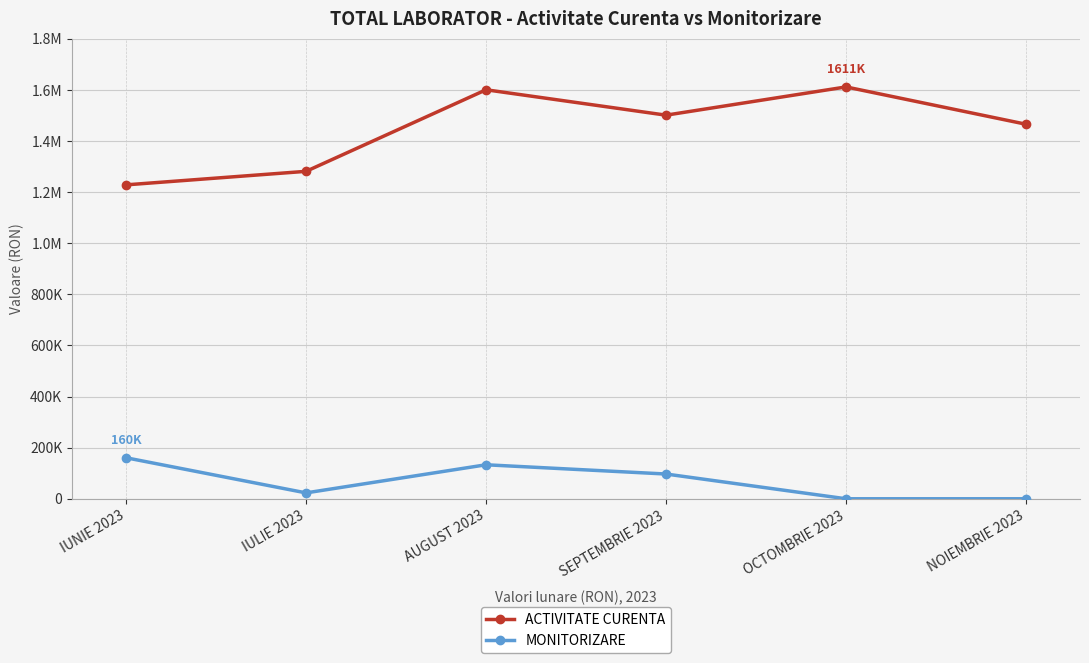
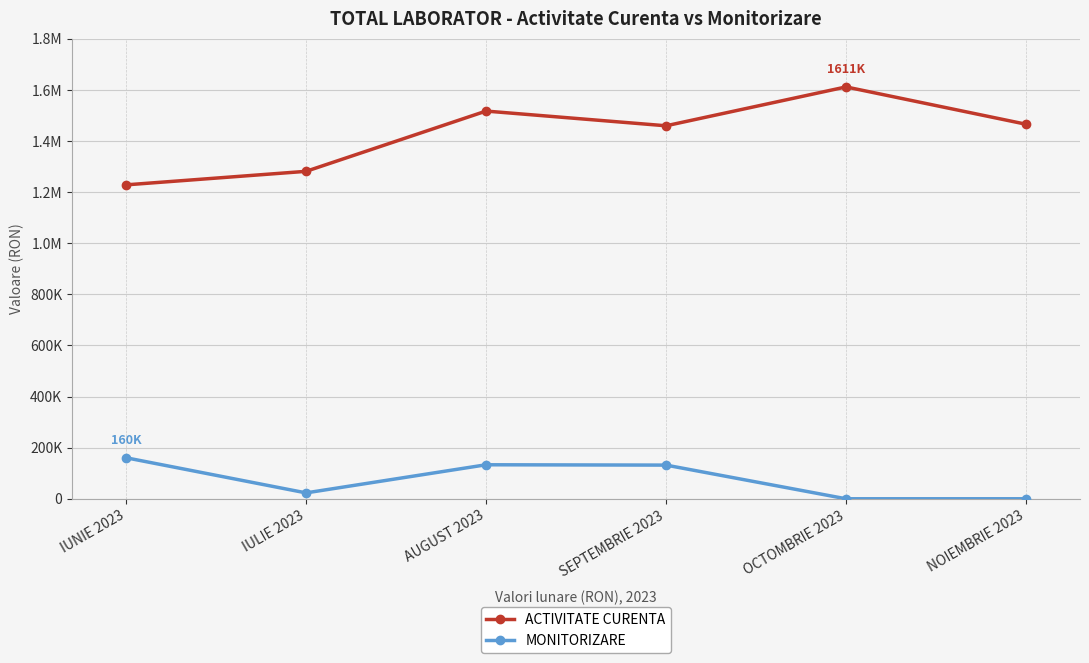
ACTIVITATE CURENTA, AUGUST 2023: 1600000 -> 1520000
ACTIVITATE CURENTA, SEPTEMBRIE 2023: 1500000 -> 1460000
MONITORIZARE, SEPTEMBRIE 2023: 100000 -> 130000
